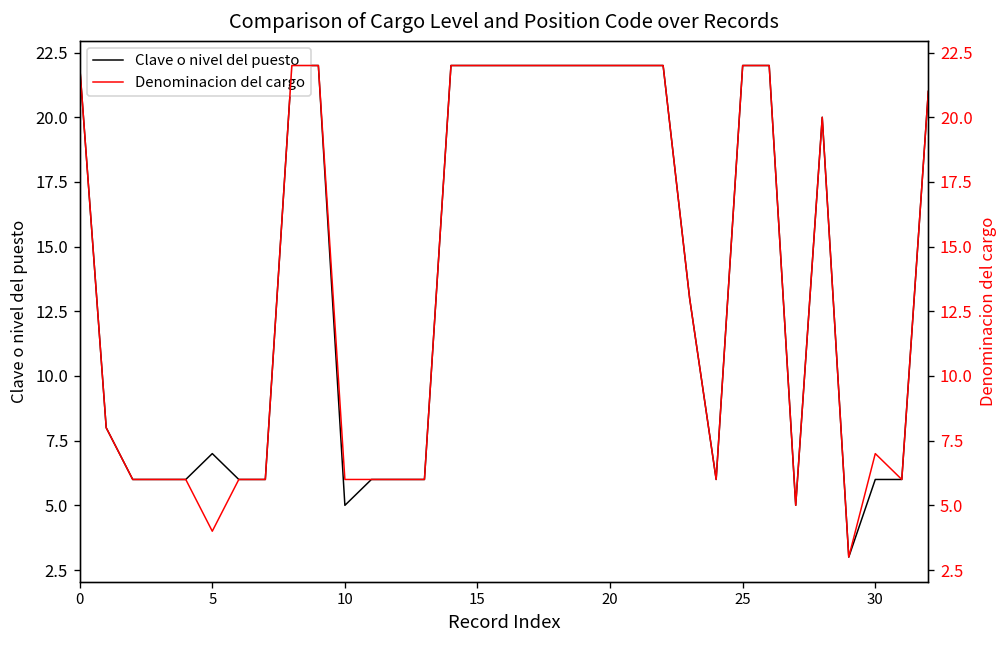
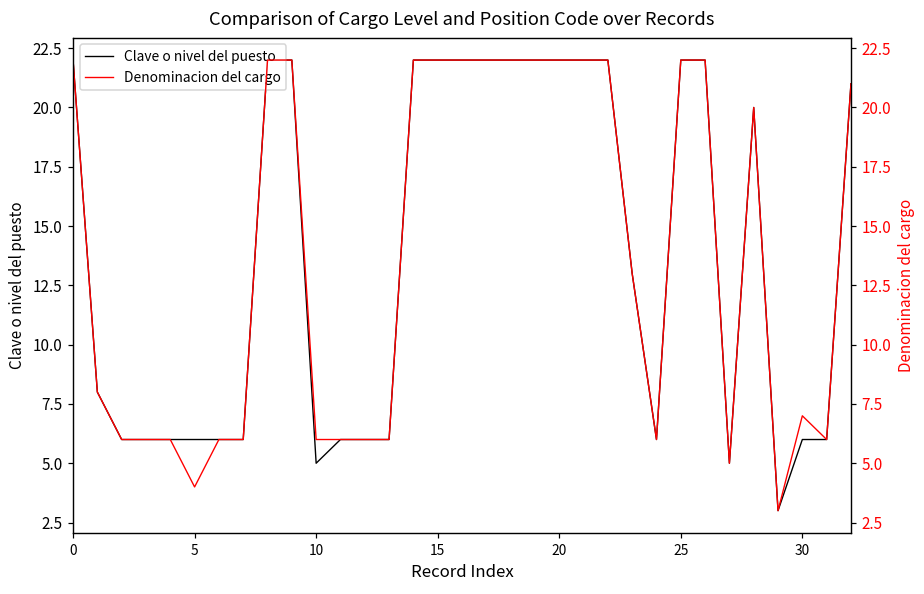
Clave o nivel del puesto, 5: 7 -> 6
